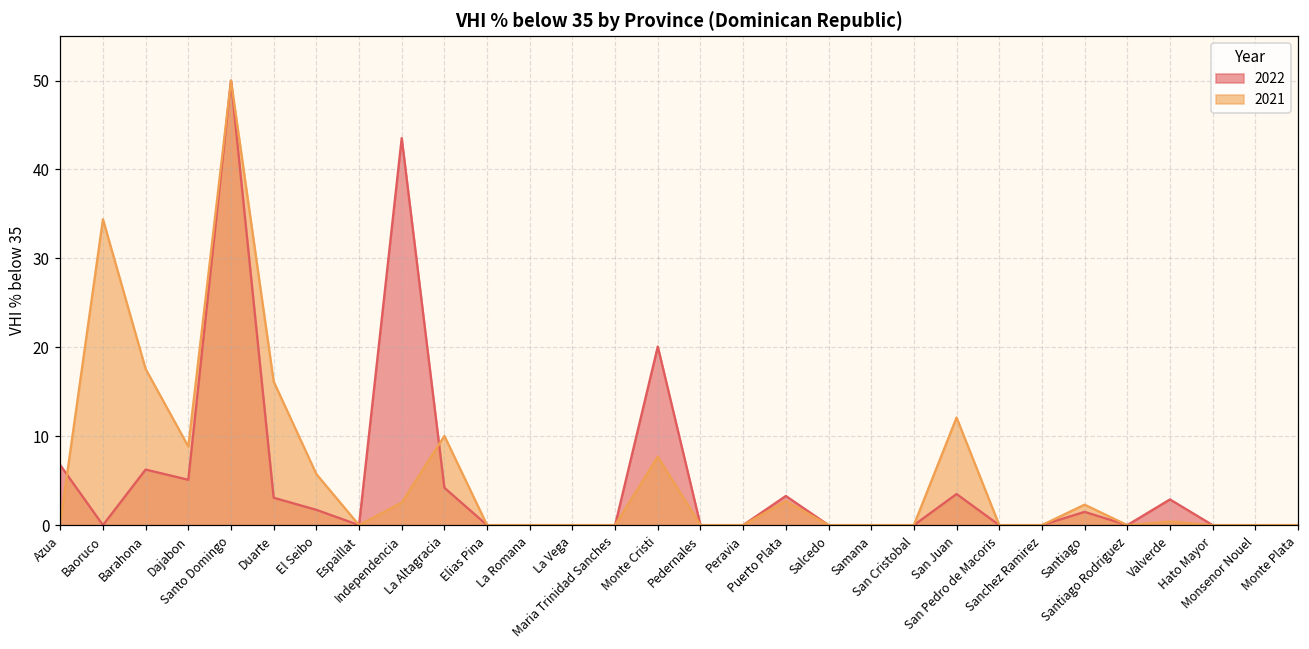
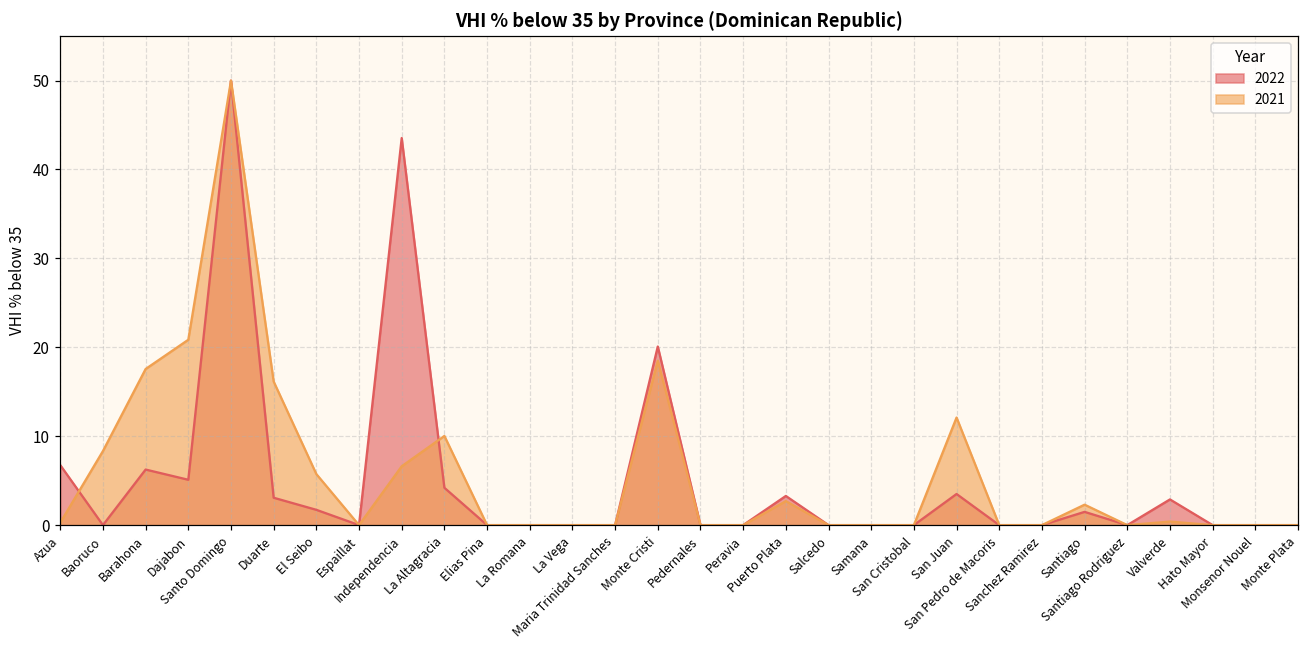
2021, Baoruco: 34 -> 8
2021, Dajabon: 9 -> 21
2021, Independencia: 3 -> 7
2021, Monte Cristi: 8 -> 19
